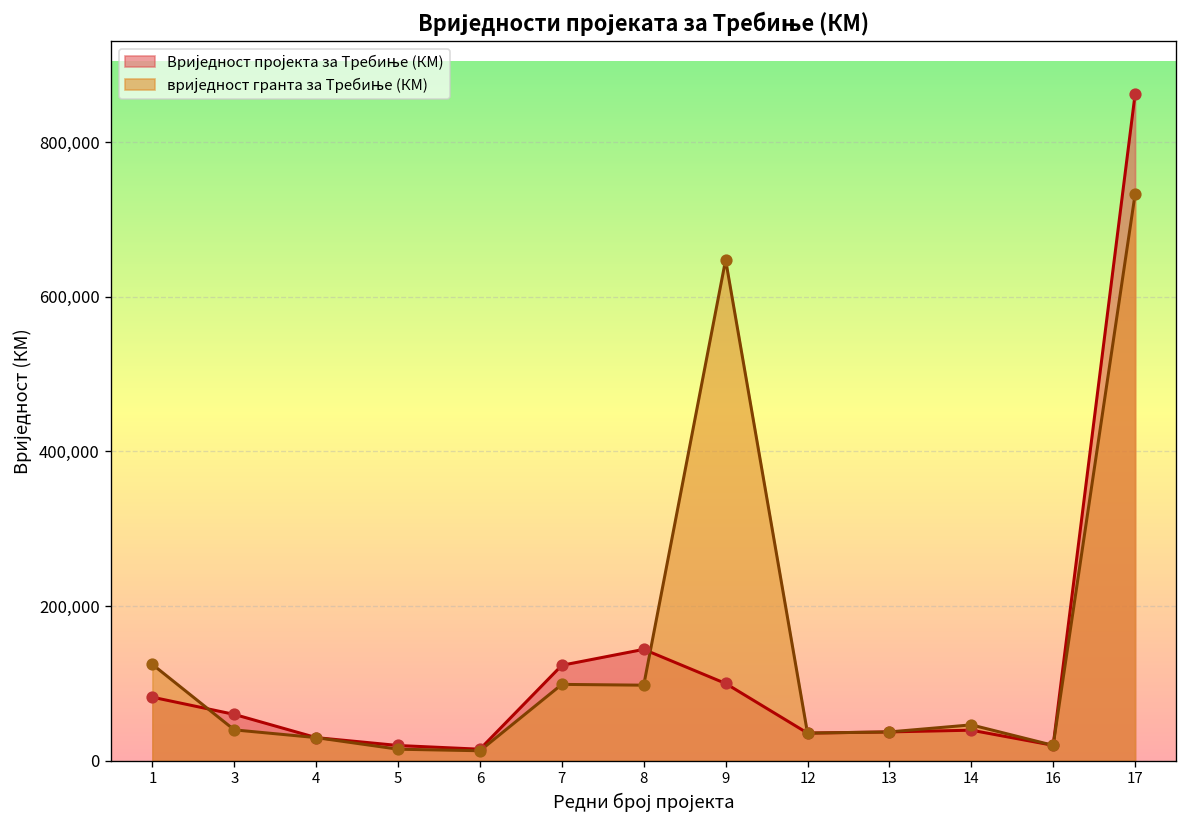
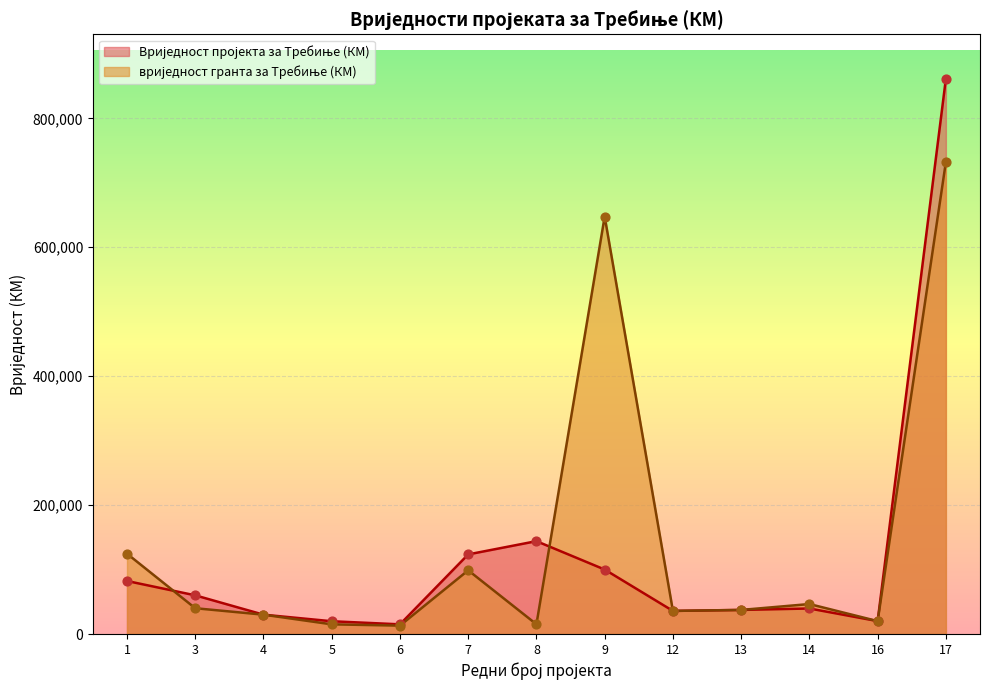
вриједност гранта за Требиње (КМ), 8: 100,000 -> 20,000
